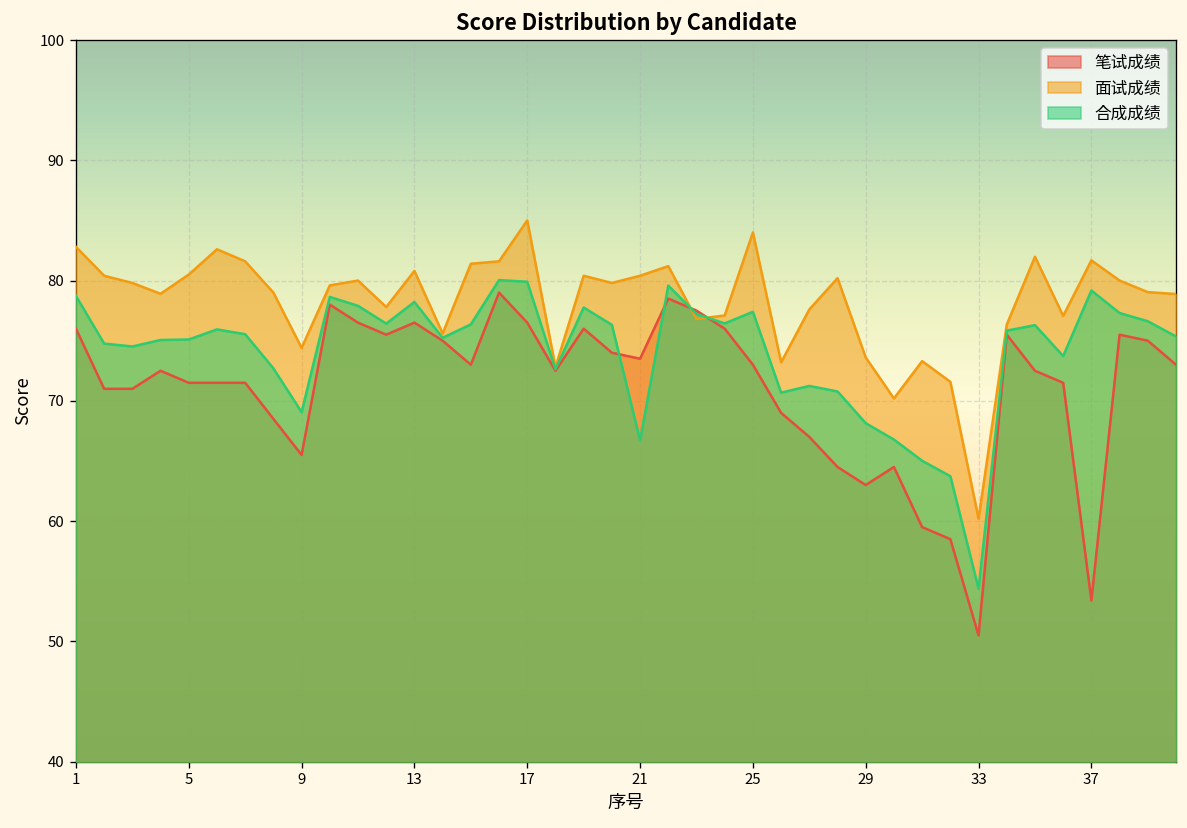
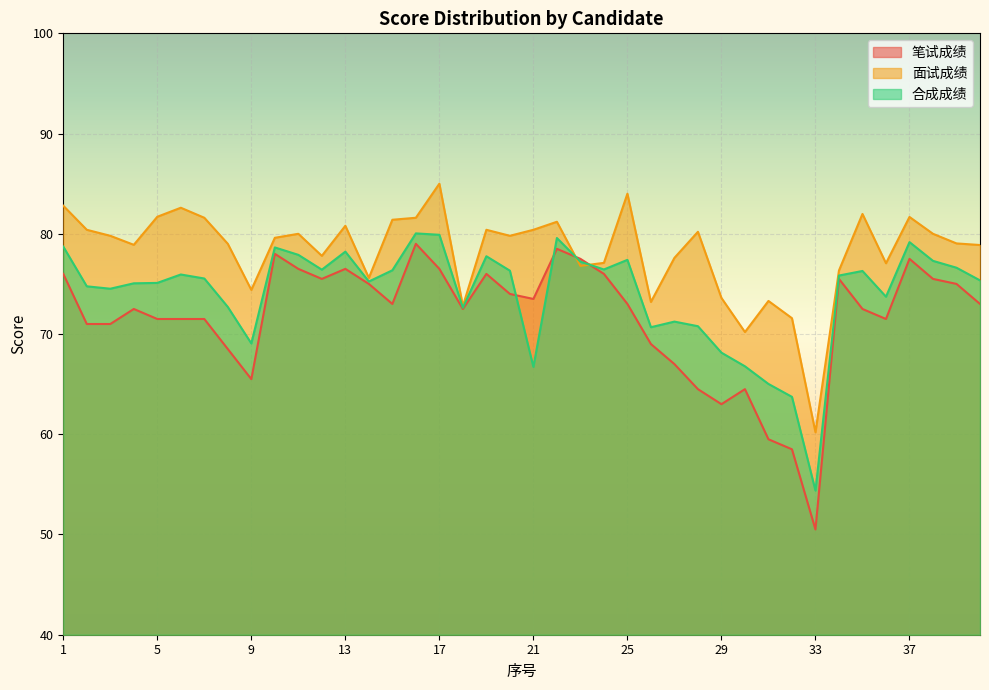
面试成绩, 5: 80.5 -> 81.7
笔试成绩, 37: 53.4 -> 77.5
